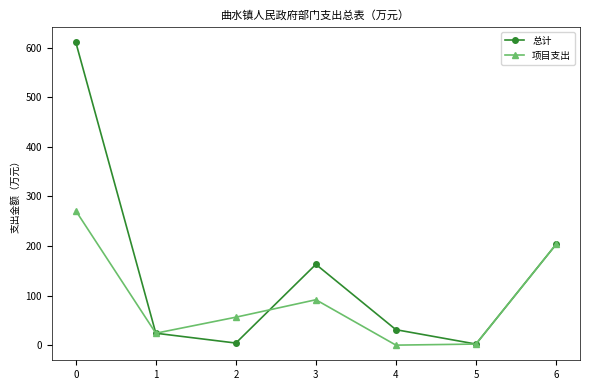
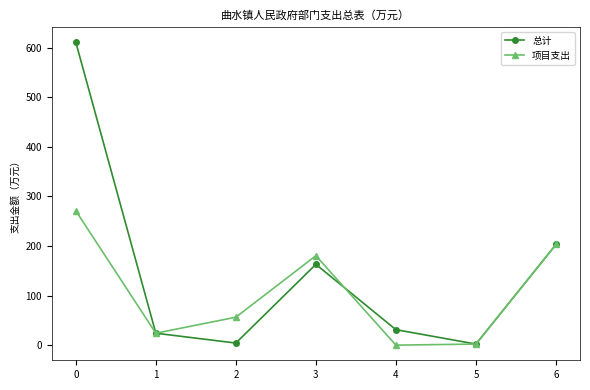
项目支出, 3: 90 -> 180
